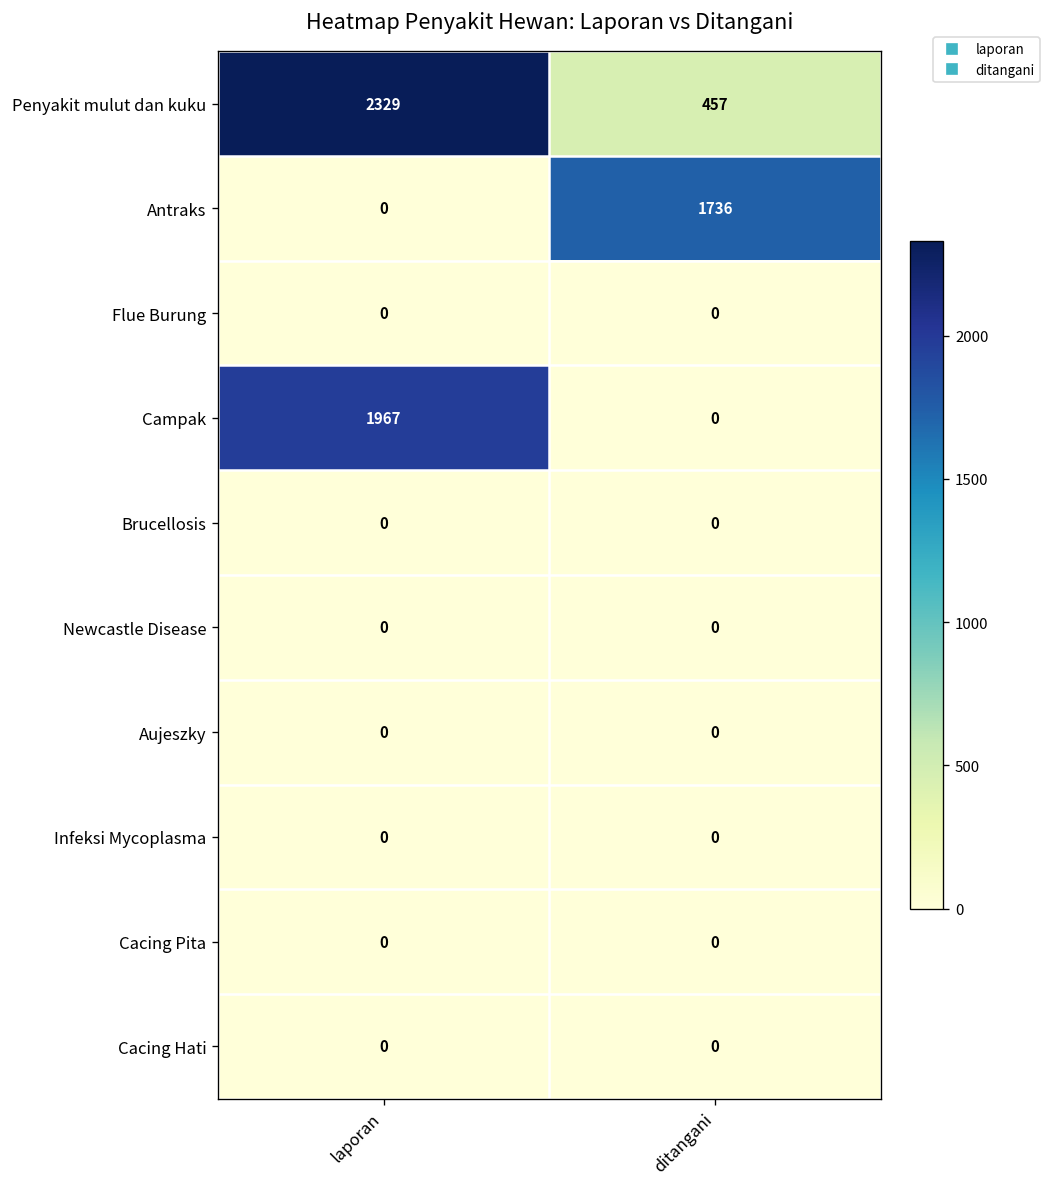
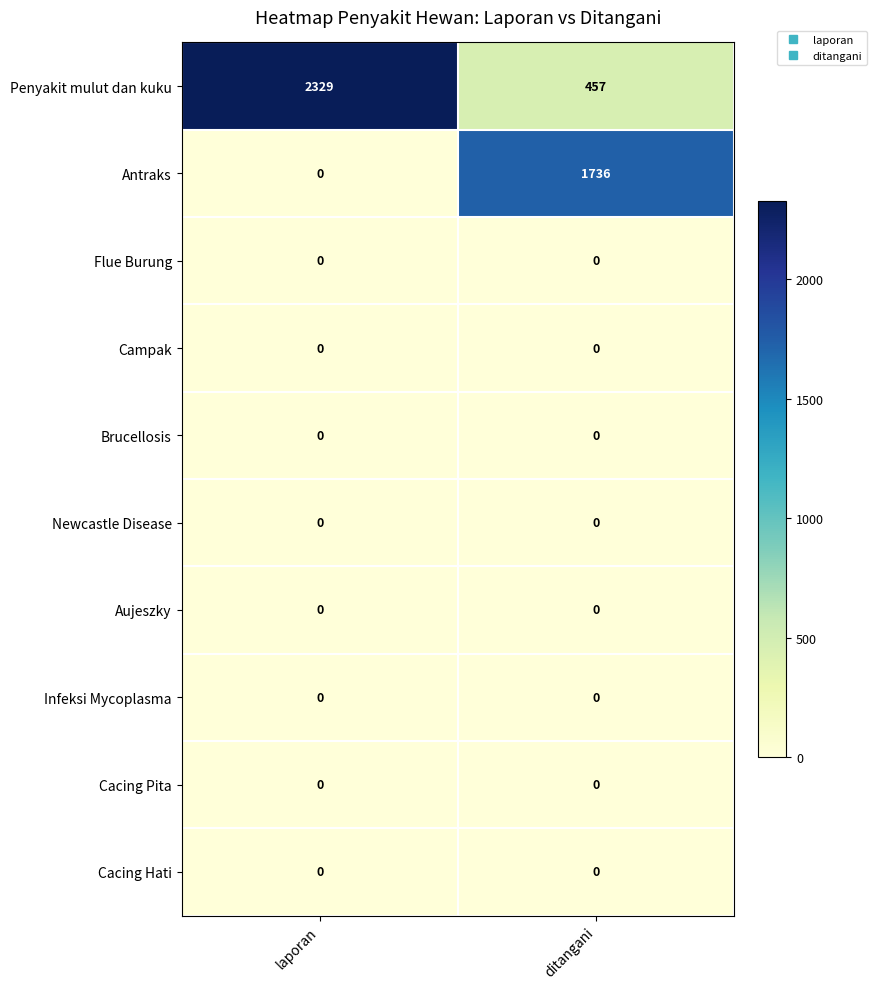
Campak, laporan: 1967 -> 0
